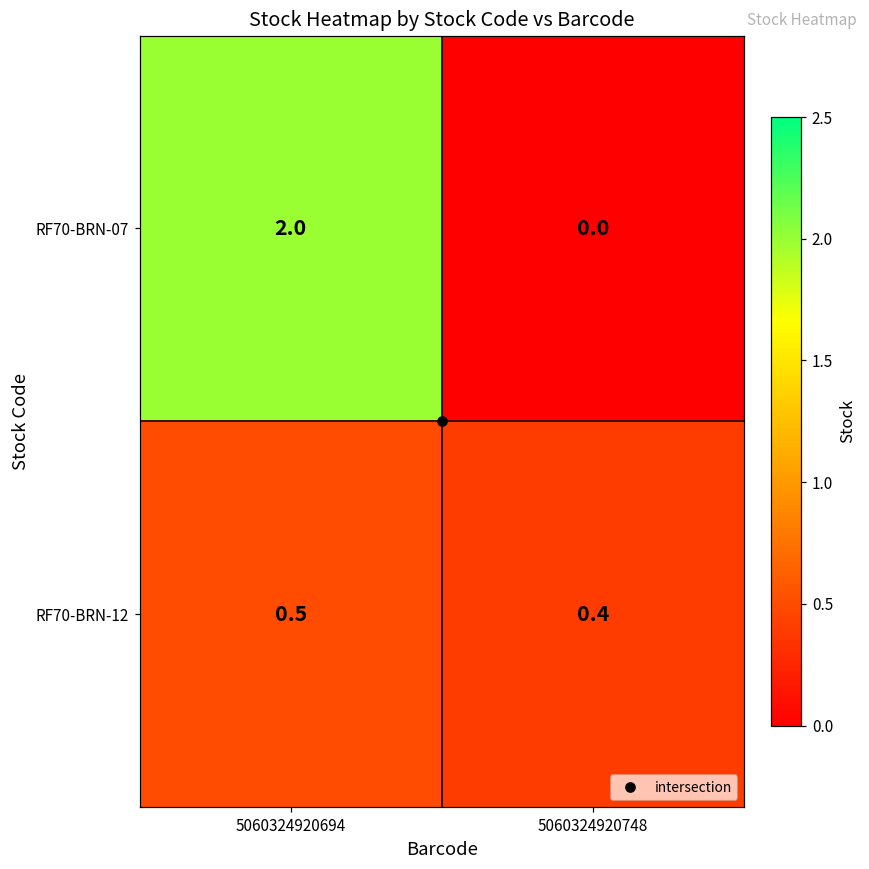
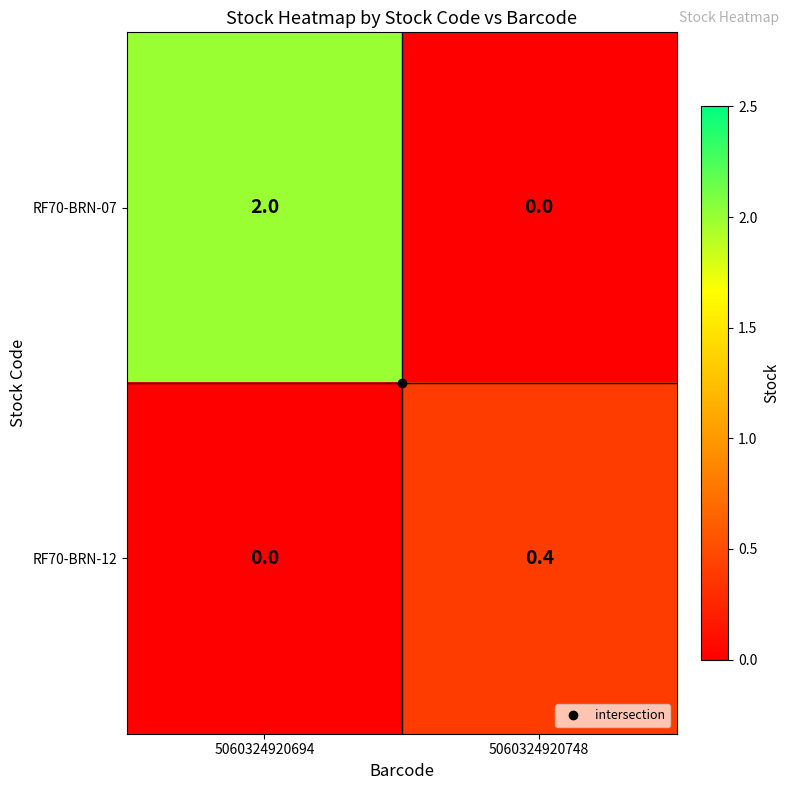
RF70-BRN-12, 5060324920694: 0.5 -> 0.0
